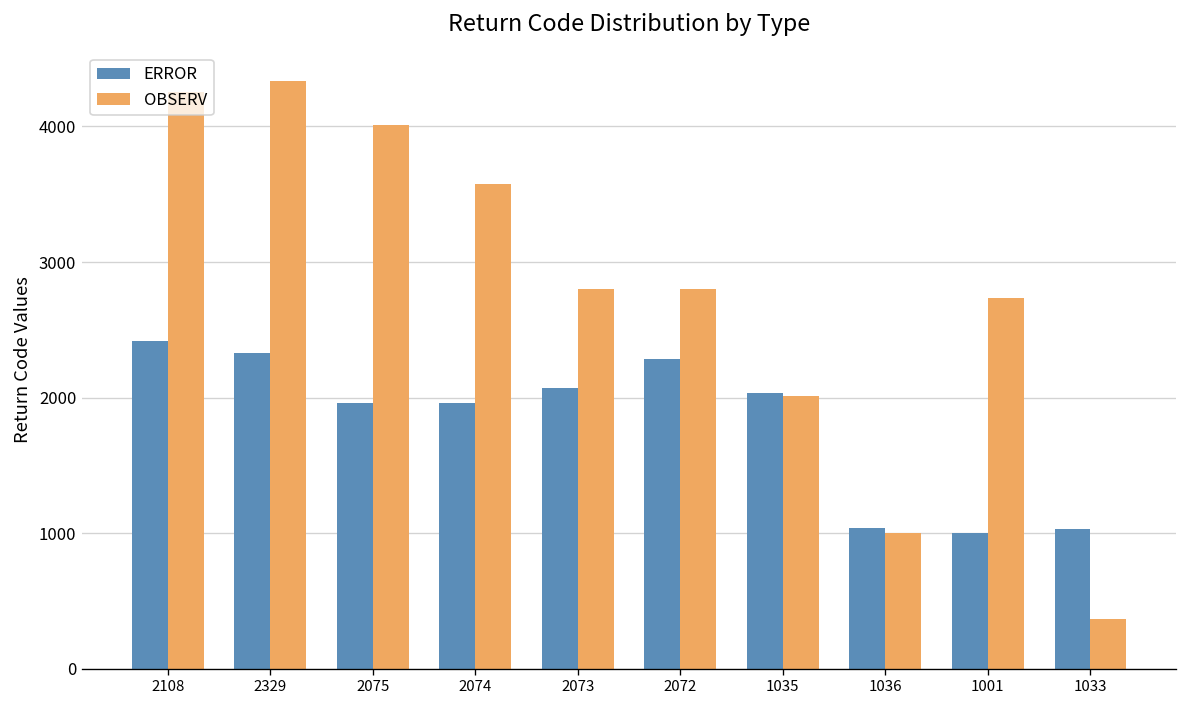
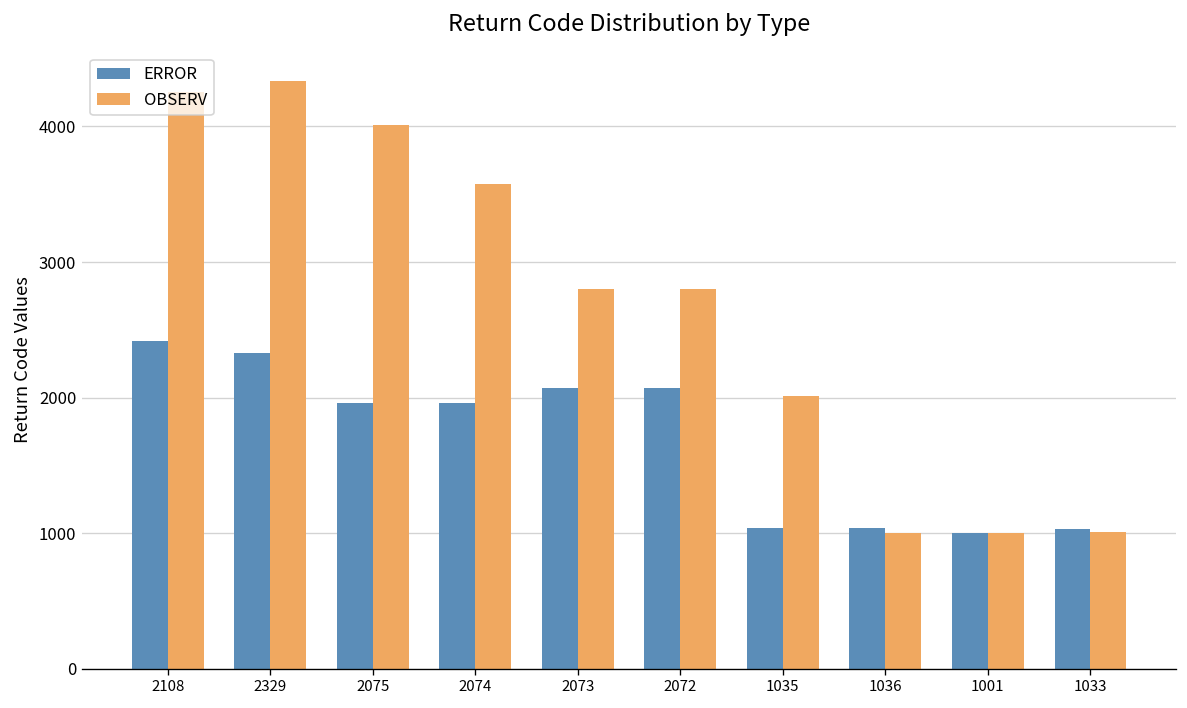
ERROR, 2072: 2280 -> 2070
ERROR, 1035: 2030 -> 1040
OBSERV, 1001: 2730 -> 1000
OBSERV, 1033: 370 -> 1010
